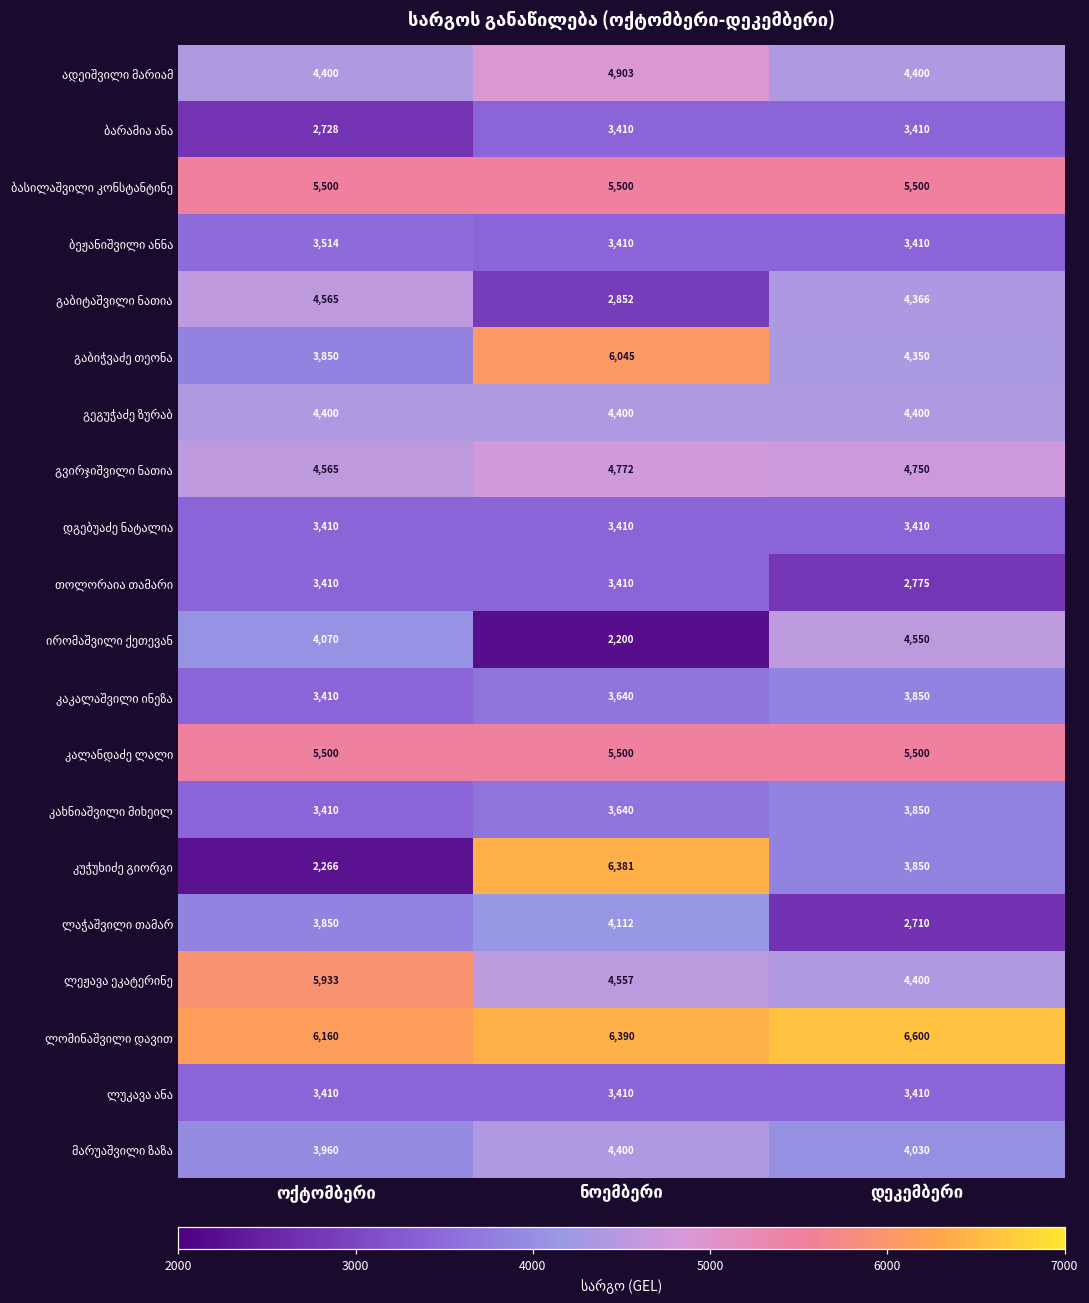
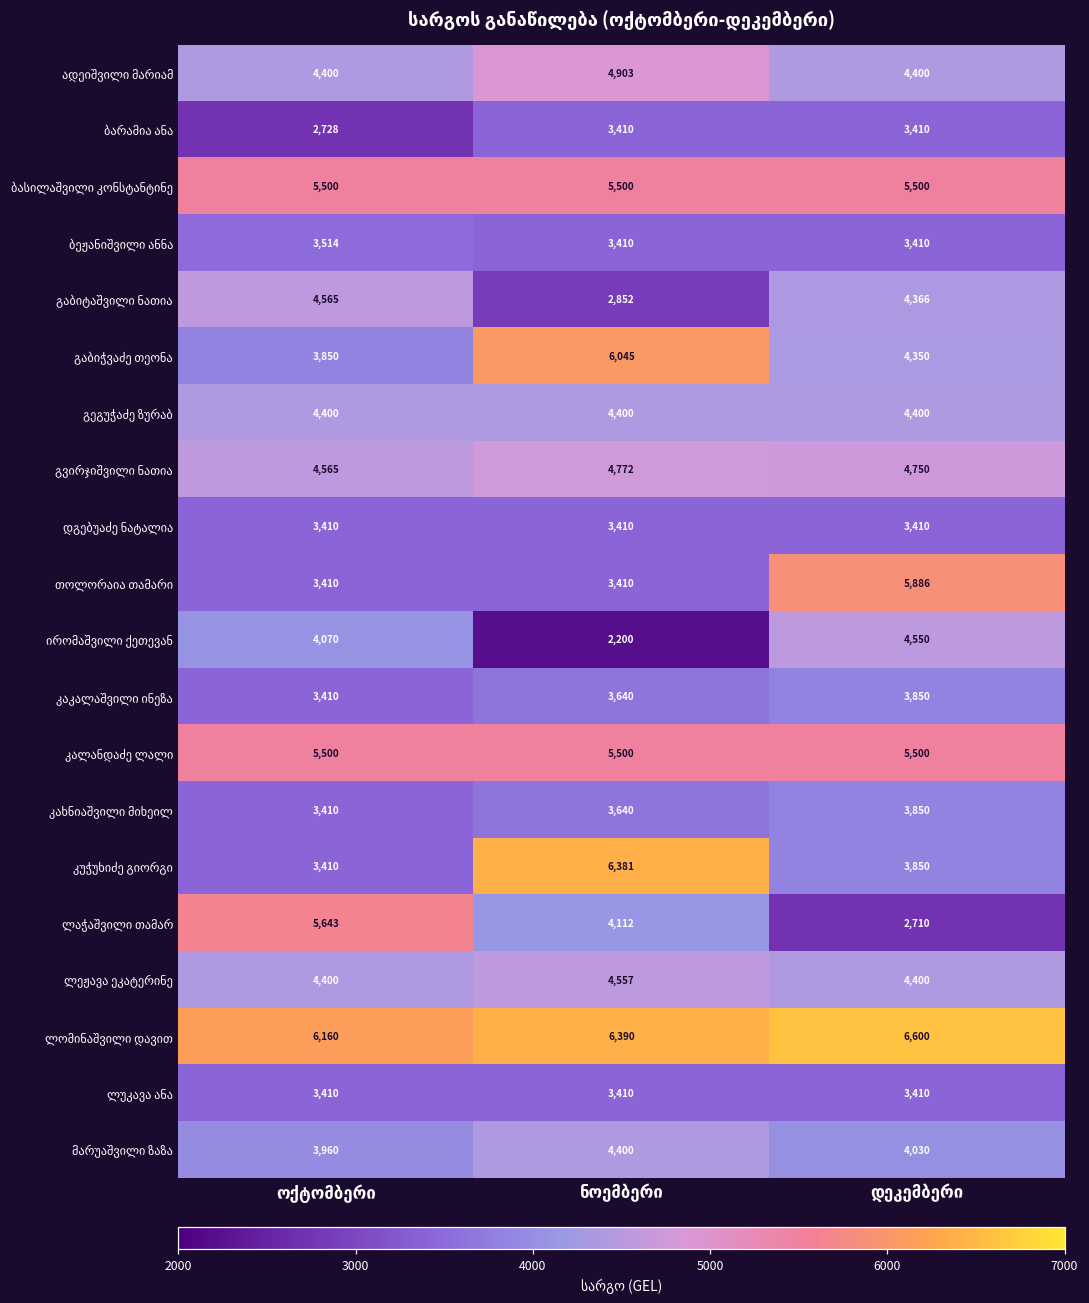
თოლორაია თამარი, დეკემბერი: 2,775 -> 5,886
კუჭუხიძე გიორგი, ოქტომბერი: 2,266 -> 3,410
ლაჭაშვილი თამარ, ოქტომბერი: 3,850 -> 5,643
ლეჟავა ეკატერინე, ოქტომბერი: 5,933 -> 4,400
